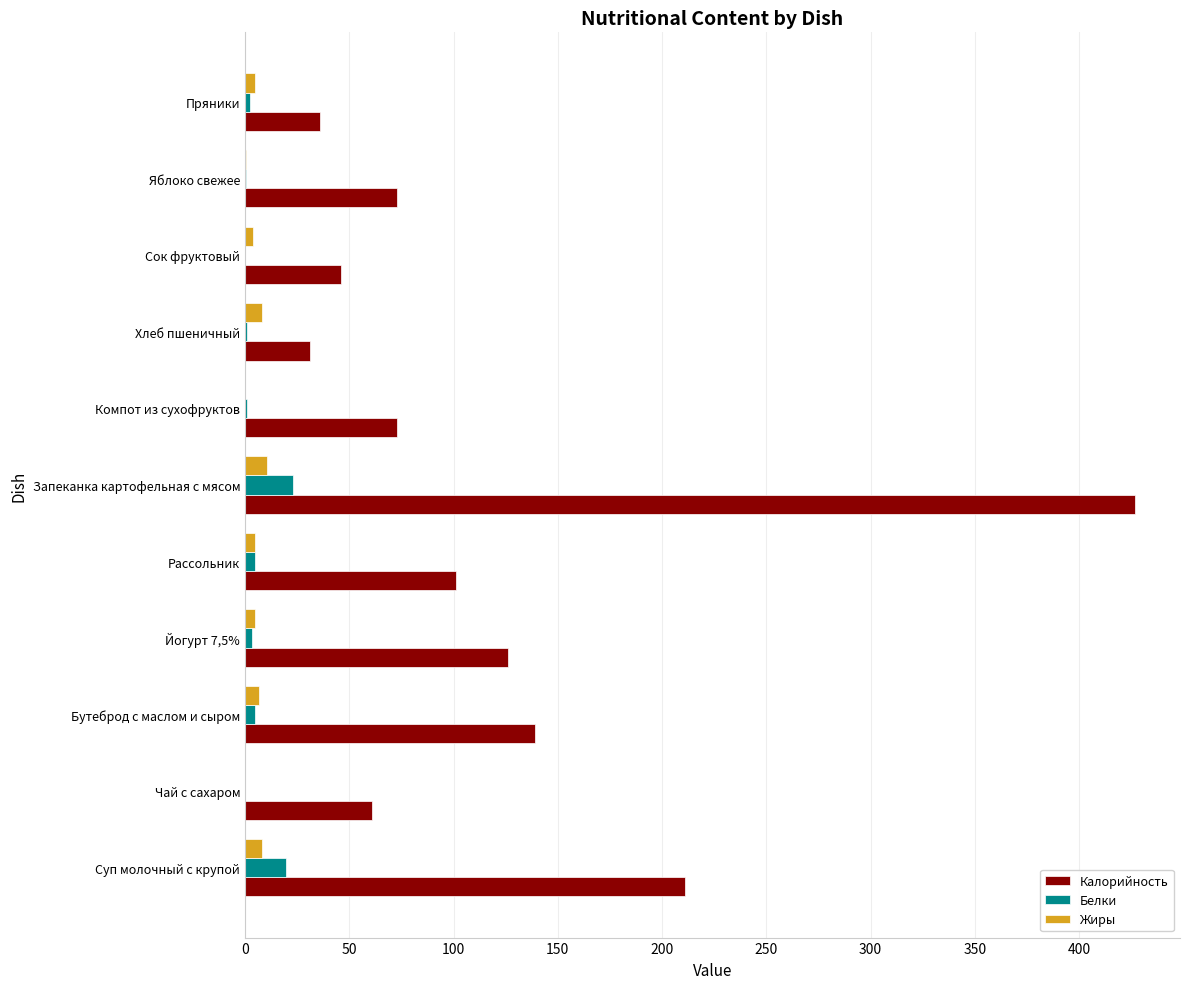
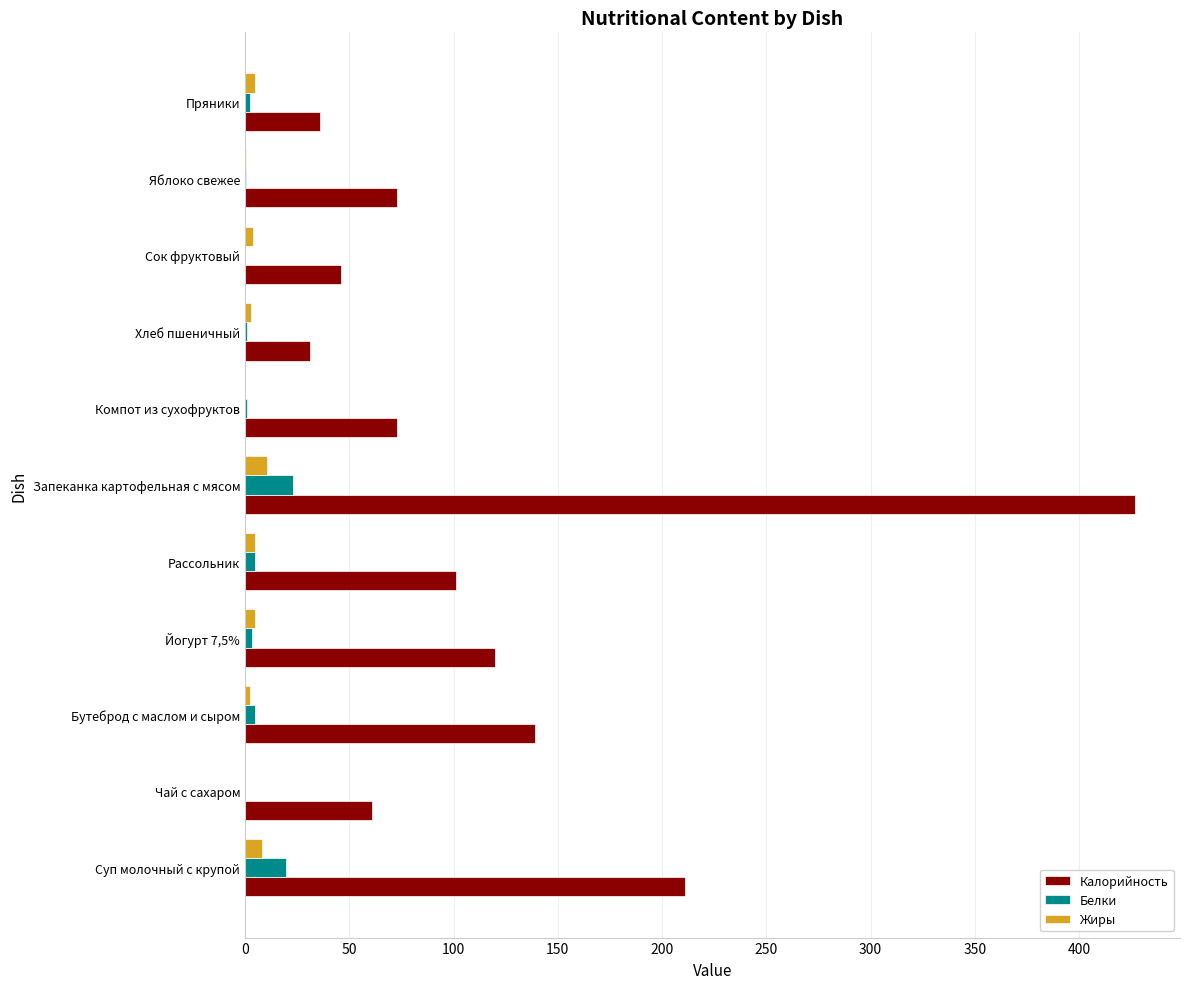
Жиры, Хлеб пшеничный: 8 -> 3
Калорийность, Йогурт 7,5%: 126 -> 120
Жиры, Бутеброд с маслом и сыром: 7 -> 2
